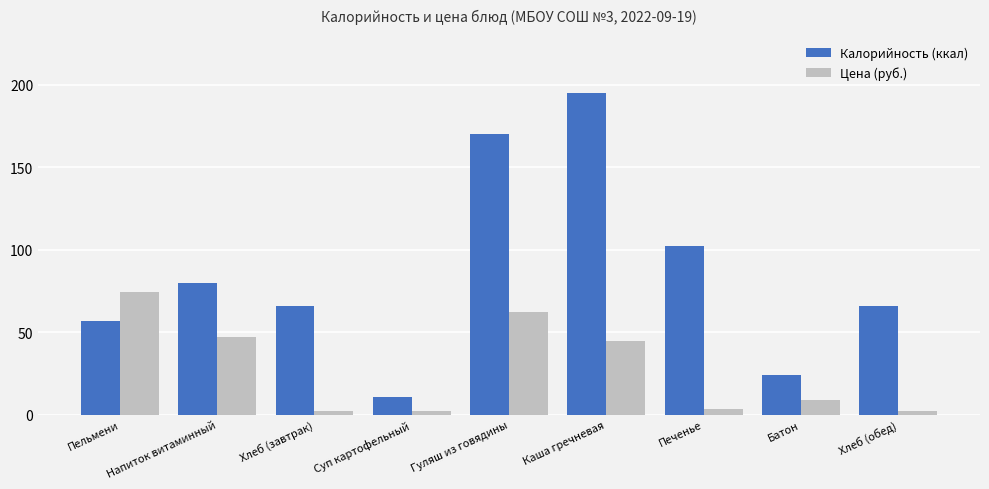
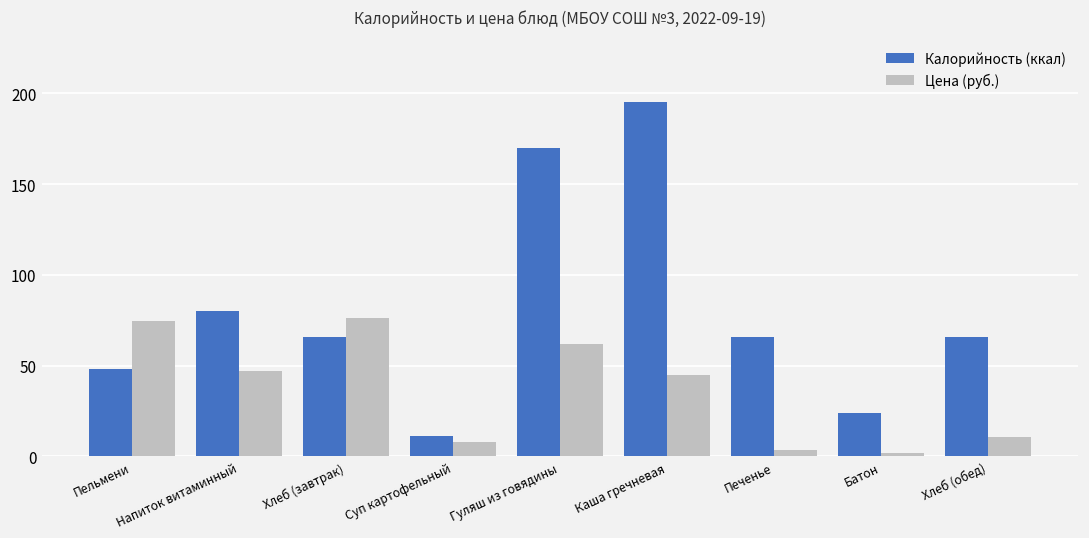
Калорийность (ккал), Пельмени: 57 -> 48
Цена (руб.), Хлеб (завтрак): 2 -> 76
Цена (руб.), Суп картофельный: 2 -> 8
Калорийность (ккал), Печенье: 102 -> 66
Цена (руб.), Батон: 9 -> 2
Цена (руб.), Хлеб (обед): 2 -> 11
